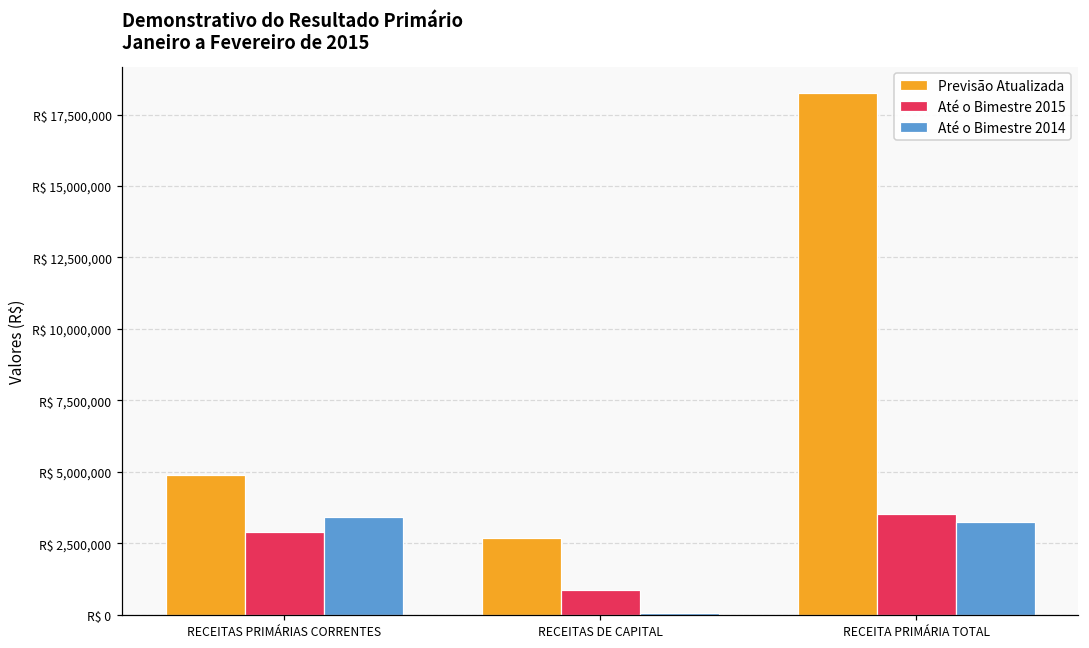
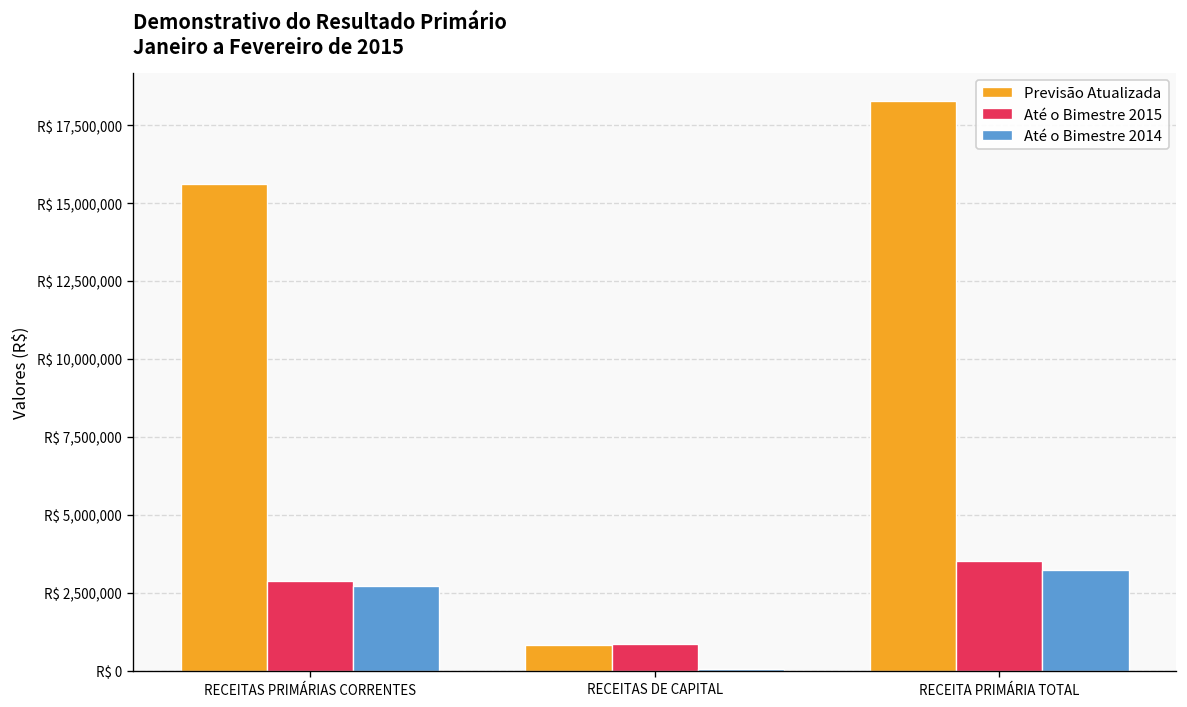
Previsão Atualizada, RECEITAS PRIMÁRIAS CORRENTES: R$ 4,900,000 -> R$ 15,600,000
Até o Bimestre 2014, RECEITAS PRIMÁRIAS CORRENTES: R$ 3,400,000 -> R$ 2,700,000
Previsão Atualizada, RECEITAS DE CAPITAL: R$ 2,700,000 -> R$ 800,000
